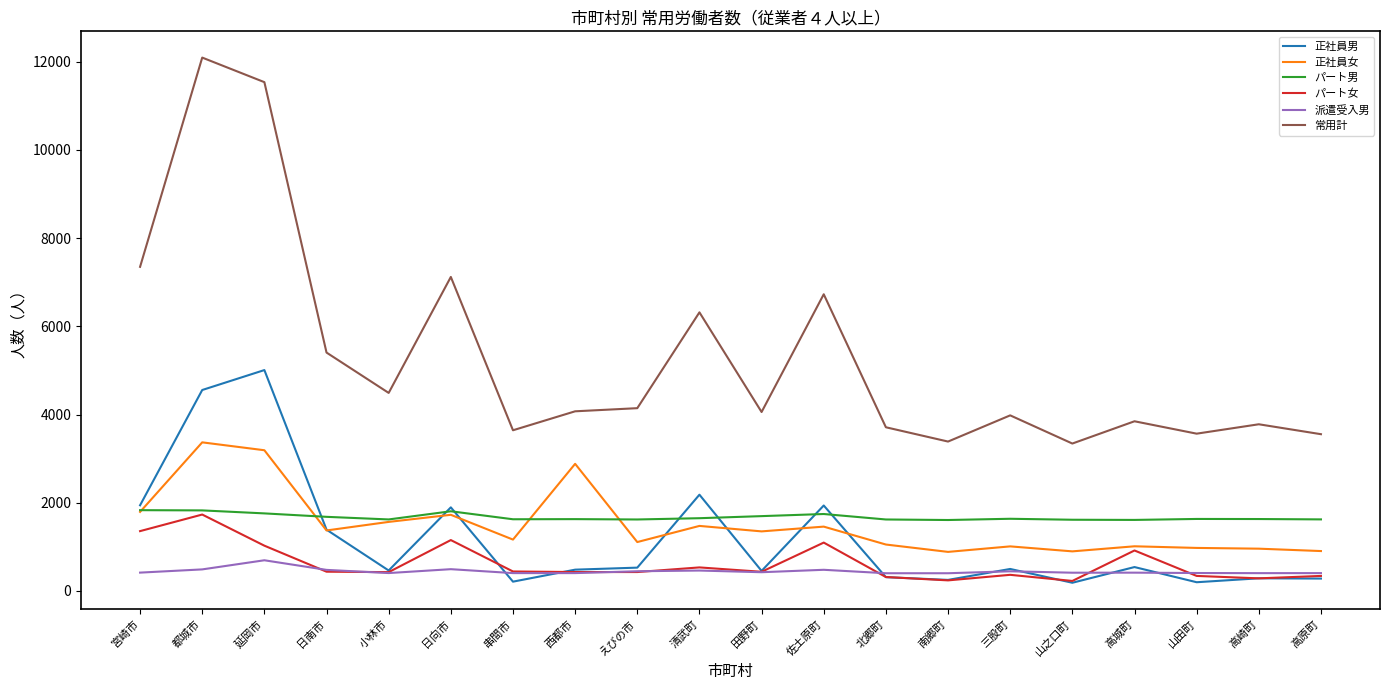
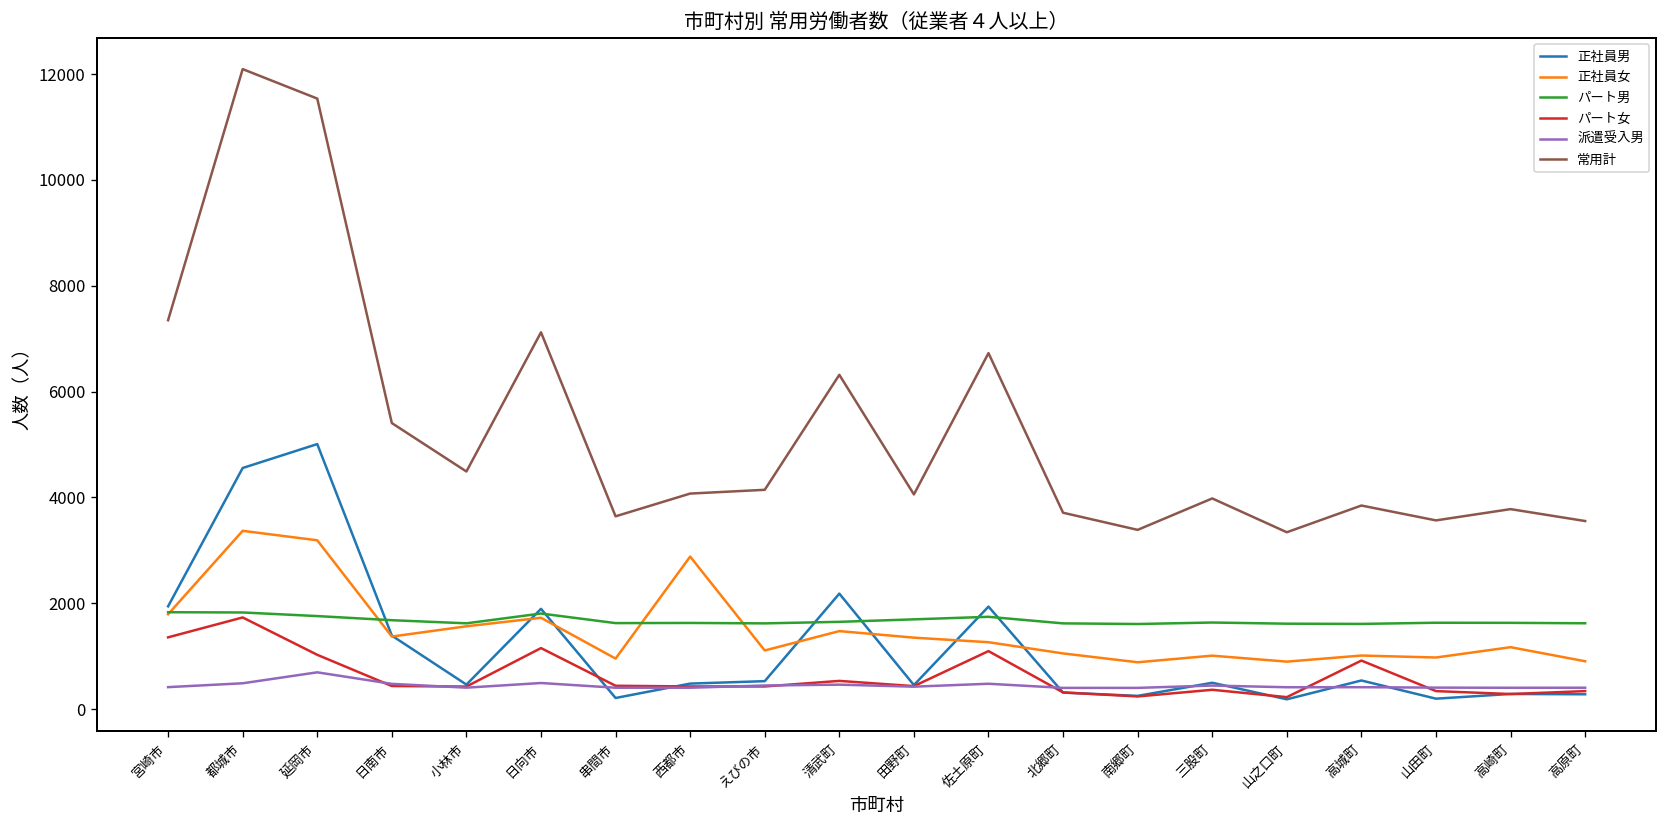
正社員女, 串間市: 1200 -> 1000
正社員女, 佐土原町: 1500 -> 1300
正社員女, 高崎町: 1000 -> 1200
